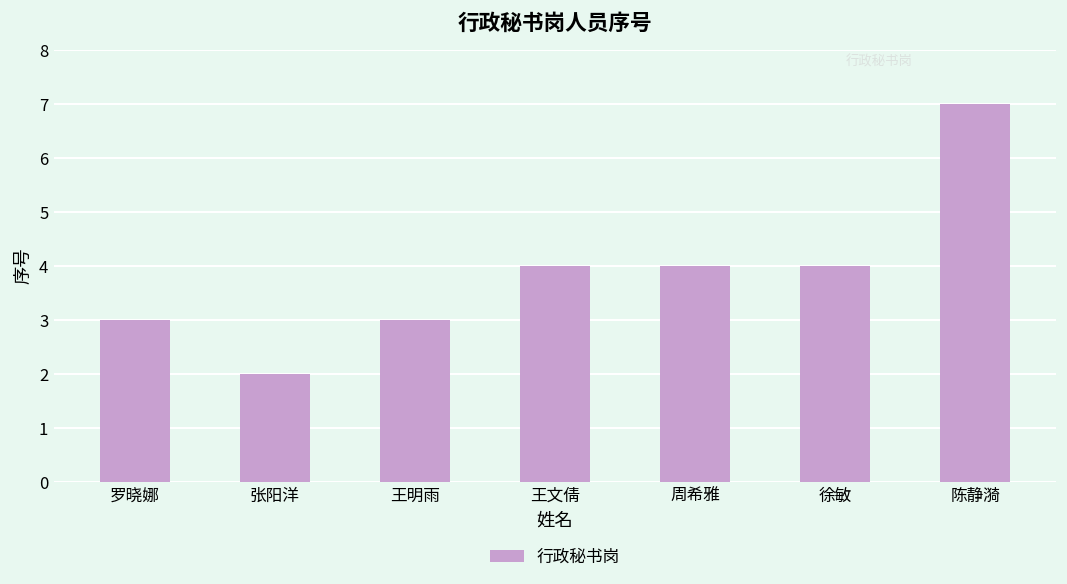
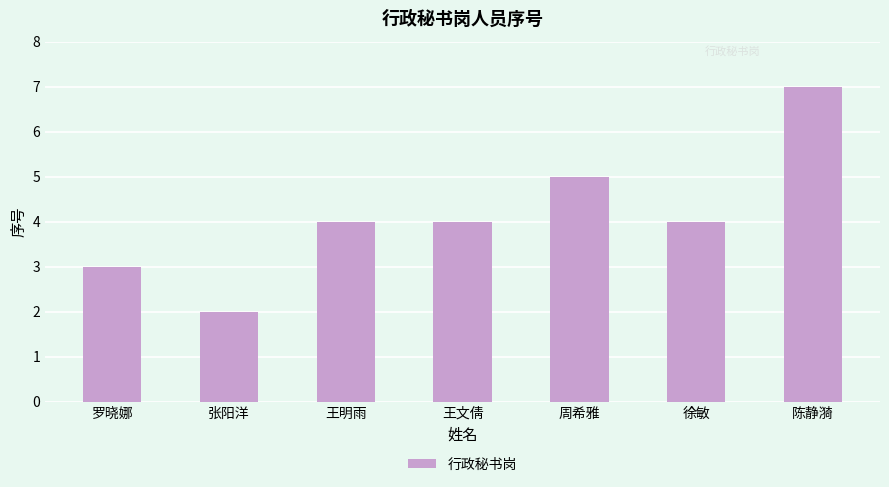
王明雨: 3 -> 4
周希雅: 4 -> 5
